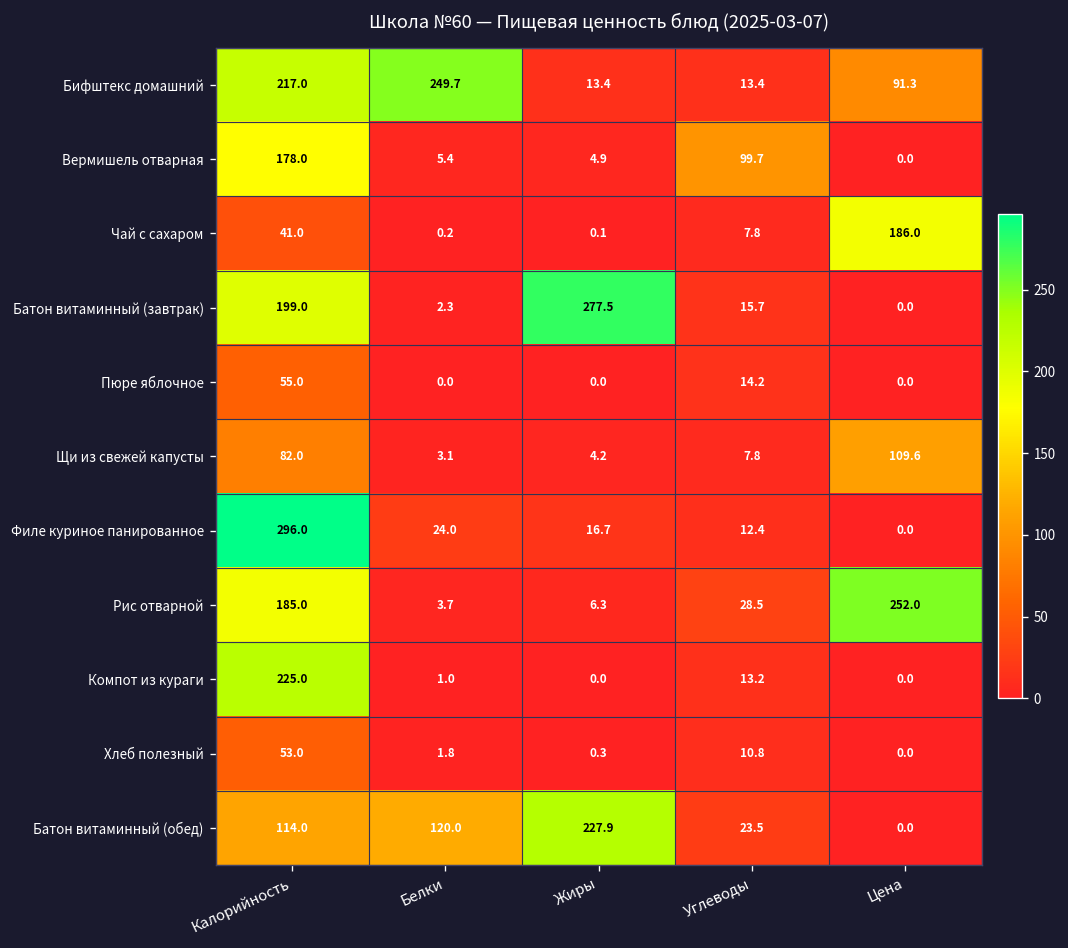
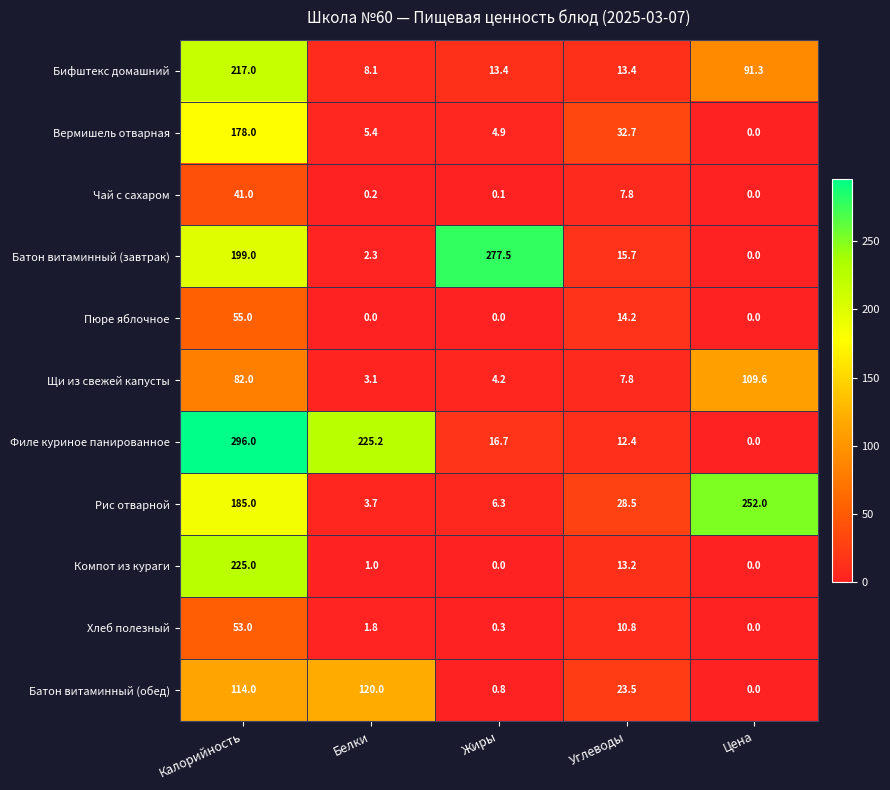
Бифштекс домашний, Белки: 249.7 -> 8.1
Вермишель отварная, Углеводы: 99.7 -> 32.7
Чай с сахаром, Цена: 186.0 -> 0.0
Филе куриное панированное, Белки: 24.0 -> 225.2
Батон витаминный (обед), Жиры: 227.9 -> 0.8
